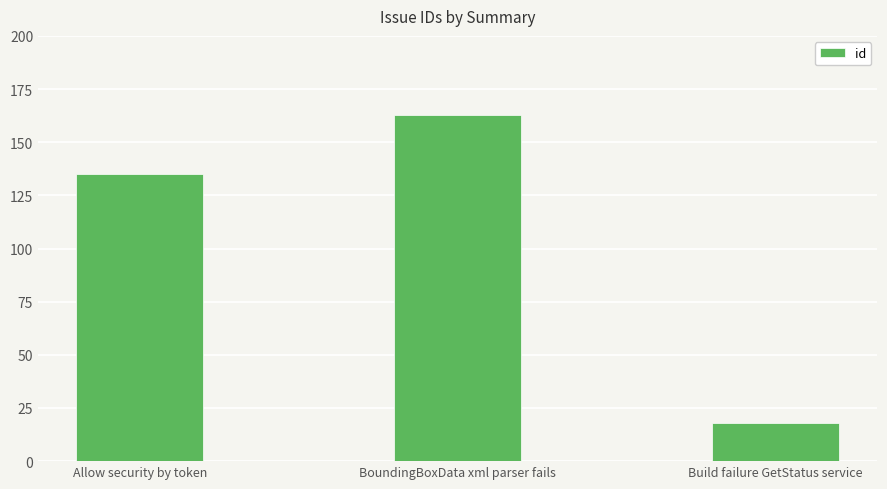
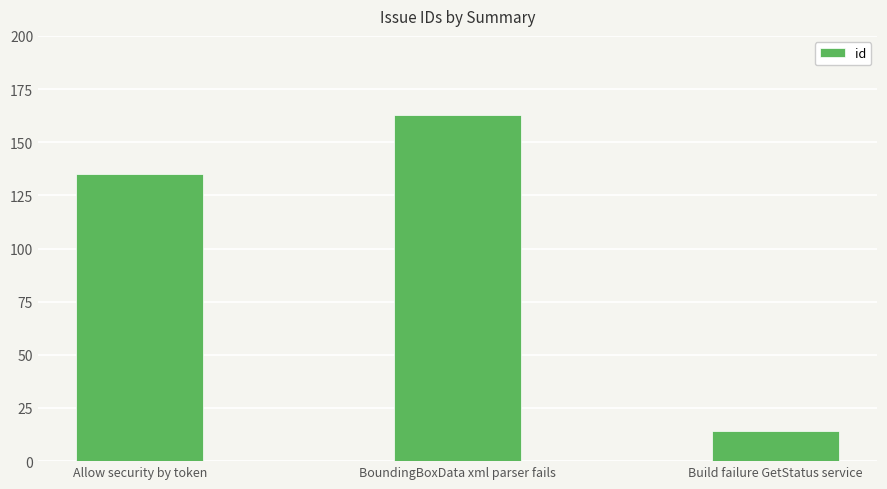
Build failure GetStatus service: 18 -> 14
